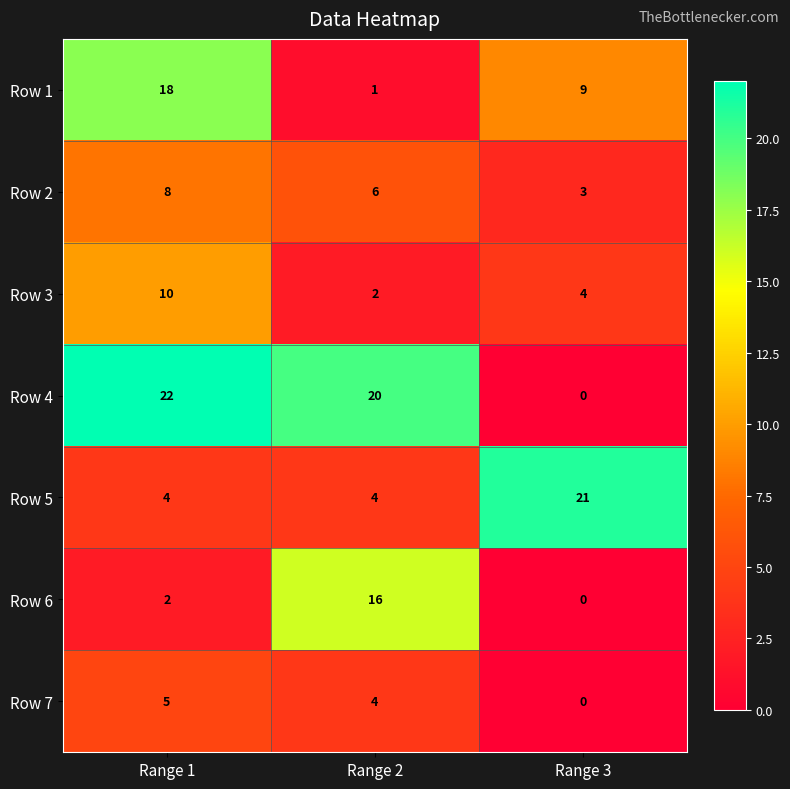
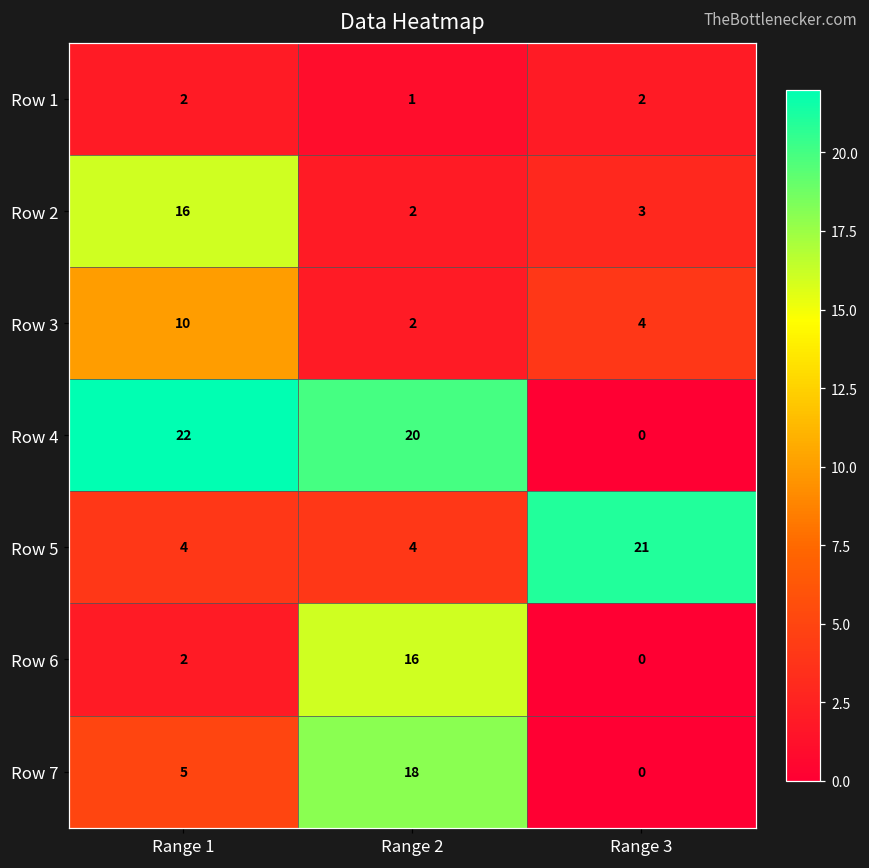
Row 1, Range 1: 18 -> 2
Row 1, Range 3: 9 -> 2
Row 2, Range 1: 8 -> 16
Row 2, Range 2: 6 -> 2
Row 7, Range 2: 4 -> 18
